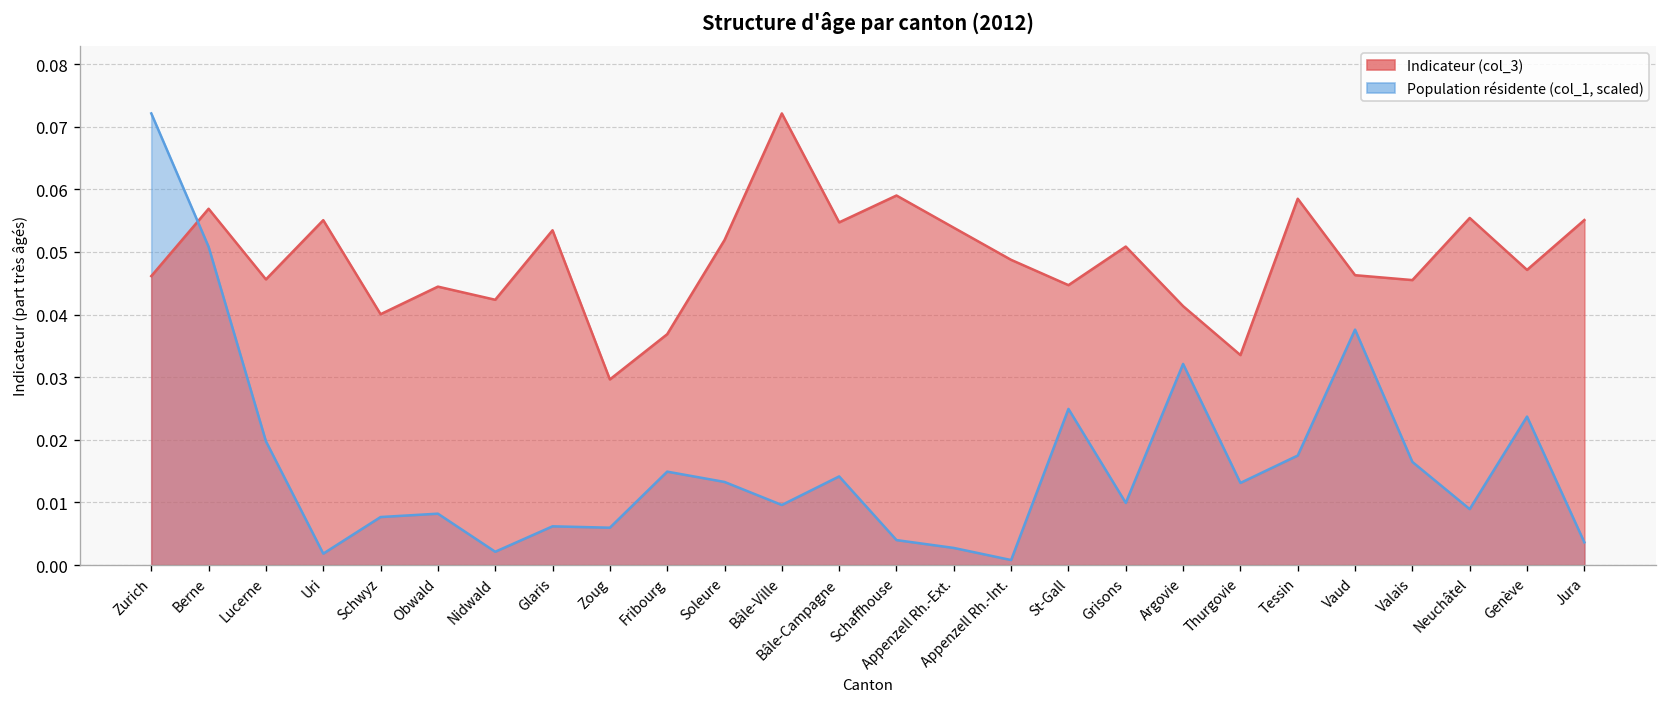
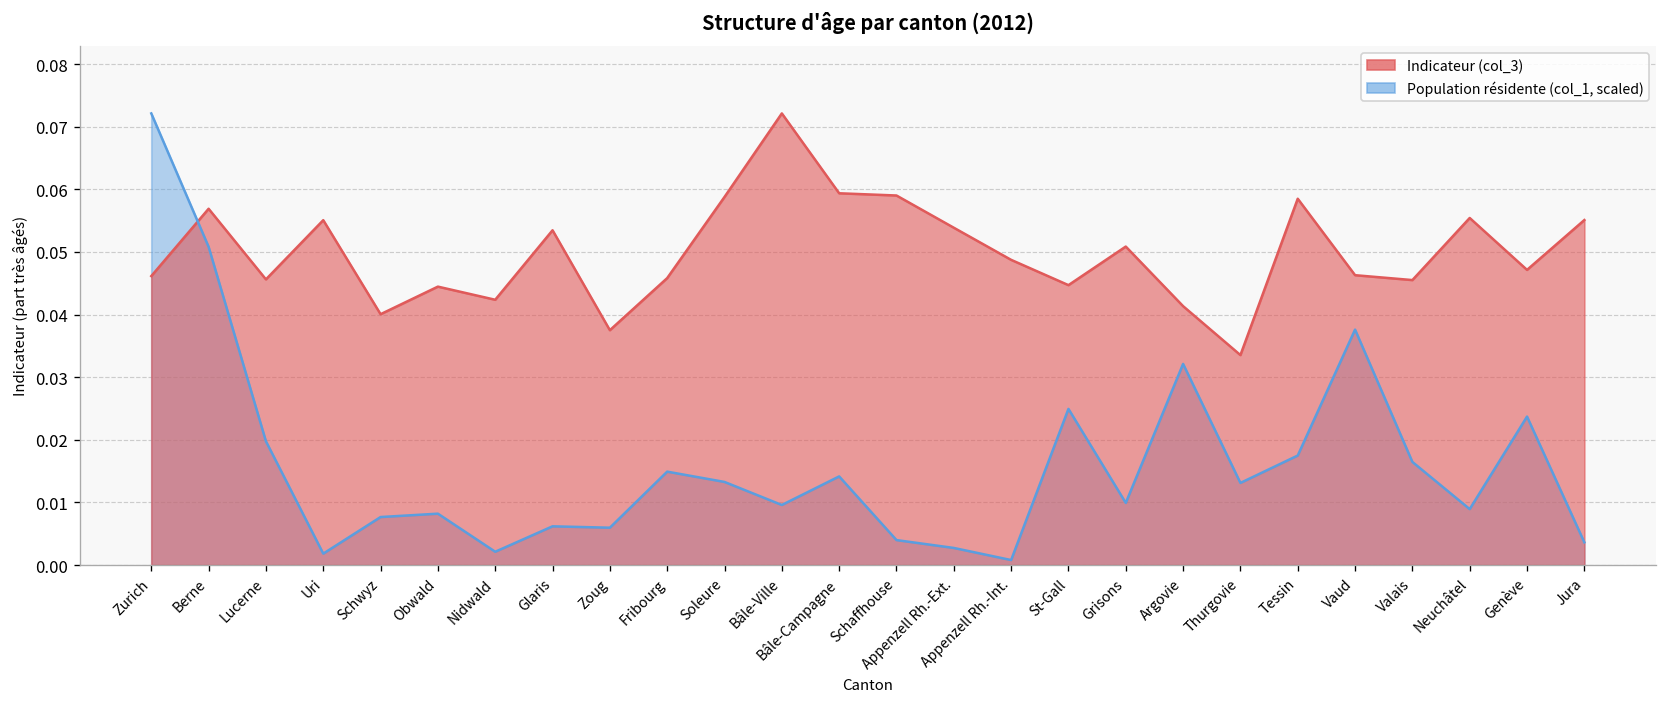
Indicateur (col_3), Zoug: 0.030 -> 0.038
Indicateur (col_3), Fribourg: 0.037 -> 0.046
Indicateur (col_3), Soleure: 0.052 -> 0.059
Indicateur (col_3), Bâle-Campagne: 0.055 -> 0.059
